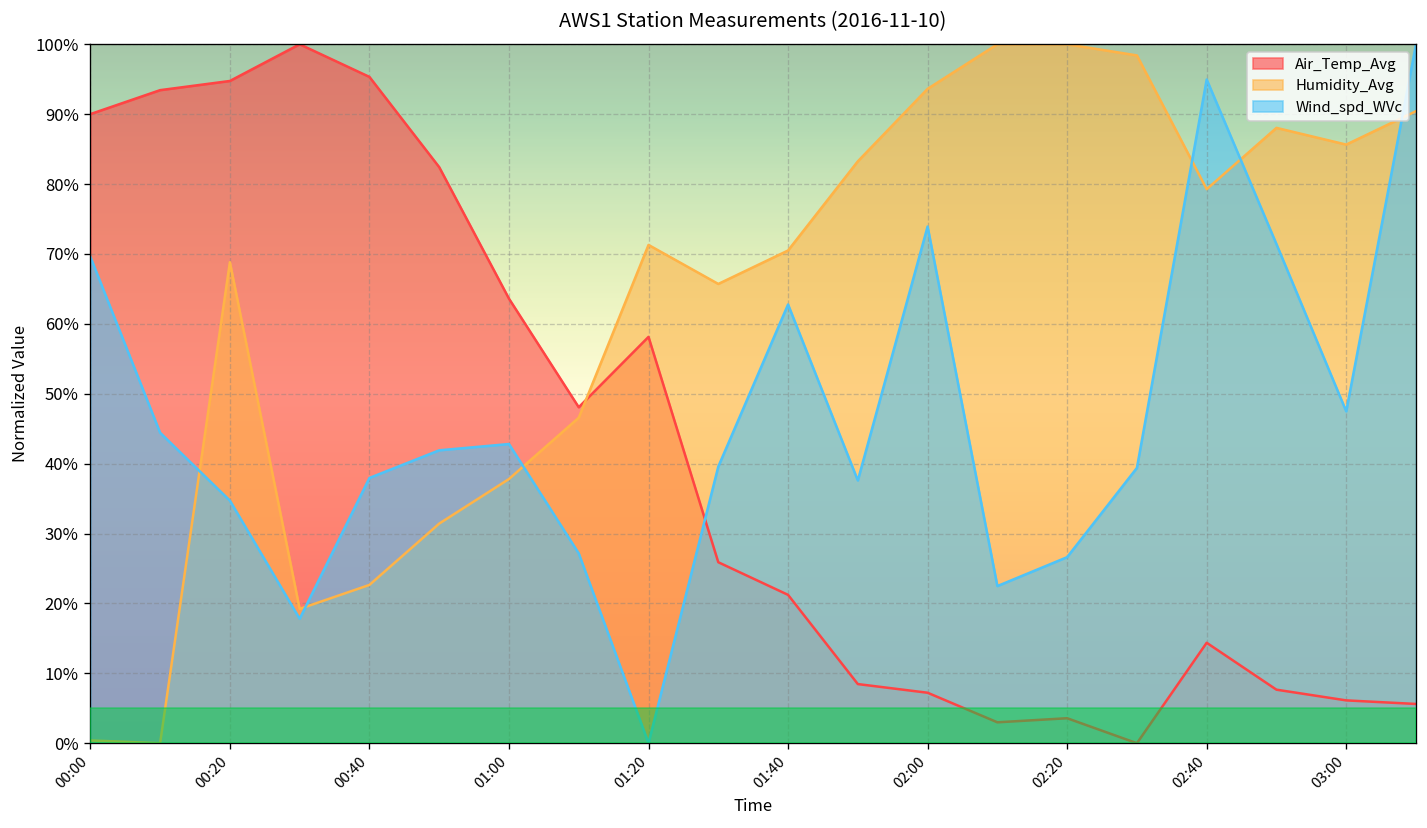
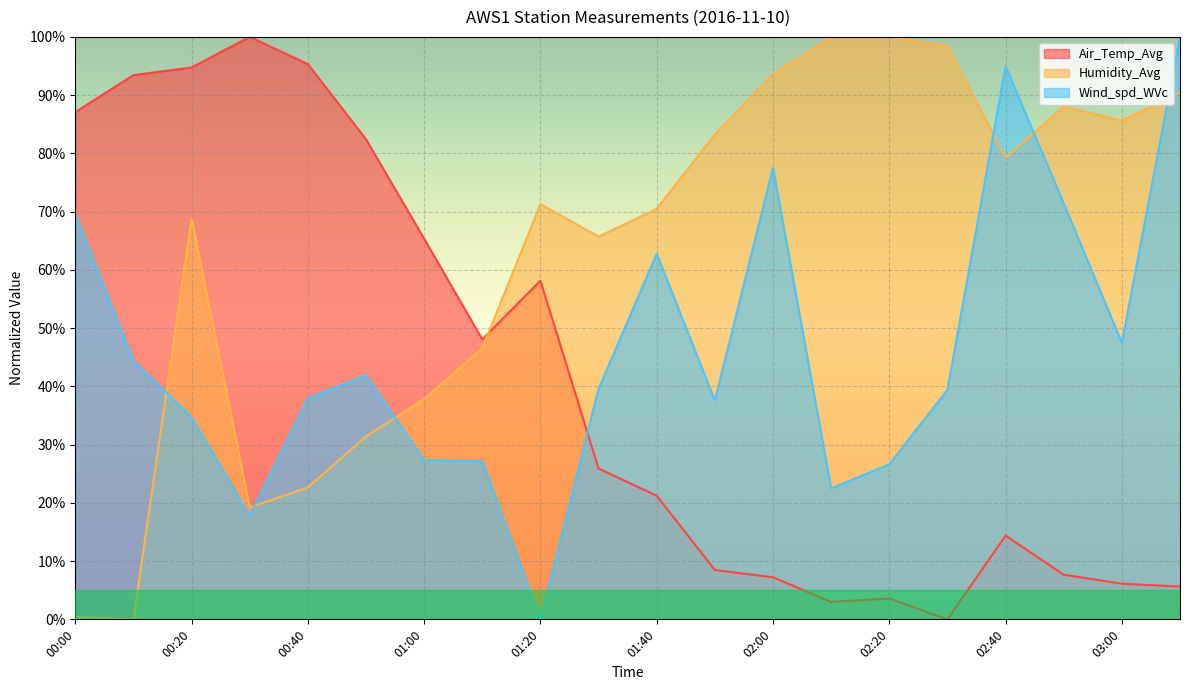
Air_Temp_Avg, 00:00: 90% -> 87%
Air_Temp_Avg, 01:00: 64% -> 65%
Wind_spd_WVc, 01:00: 43% -> 27%
Wind_spd_WVc, 02:00: 74% -> 78%
